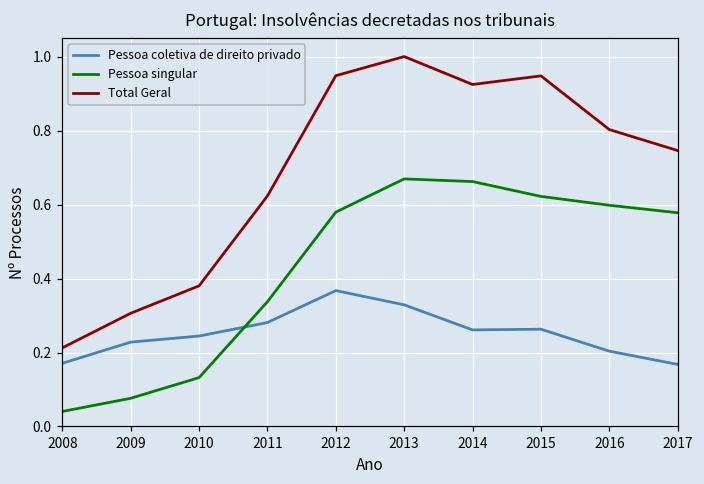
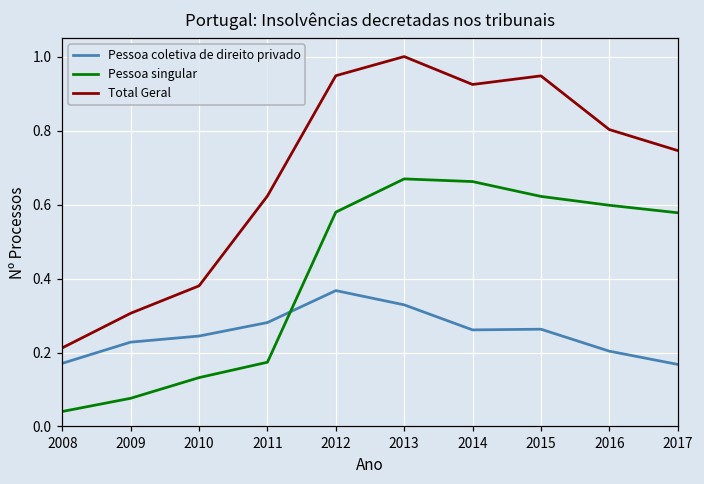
Pessoa singular, 2011: 0.34 -> 0.17
